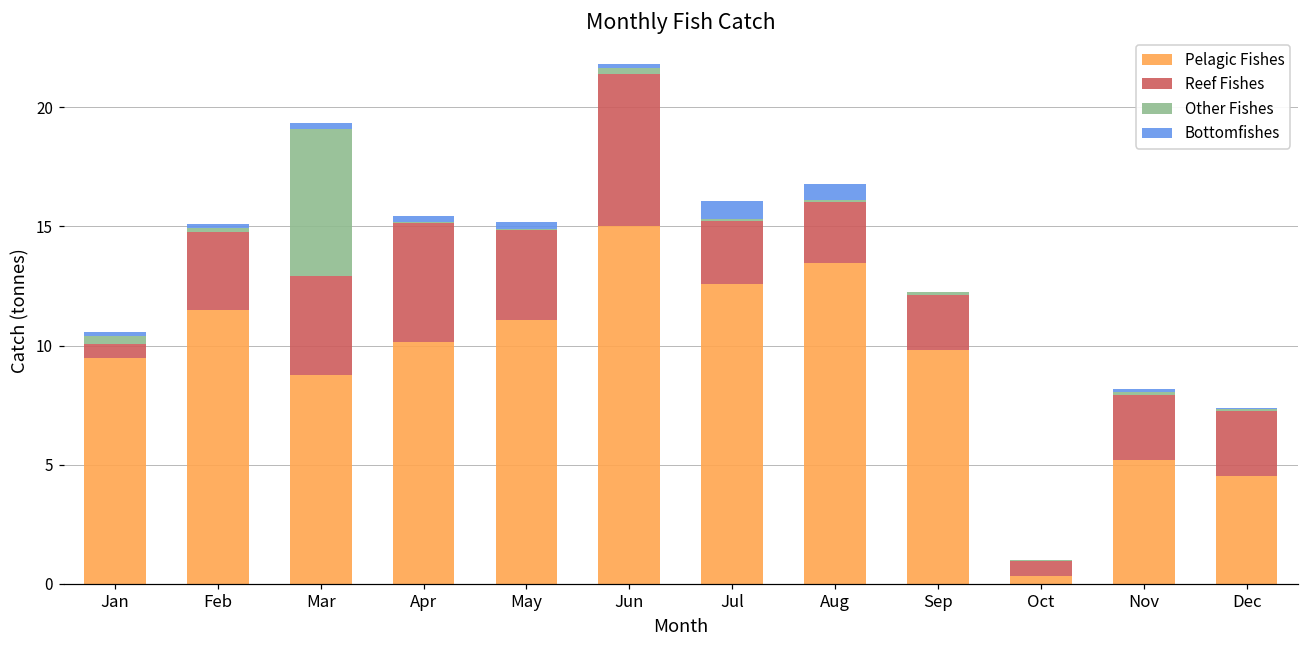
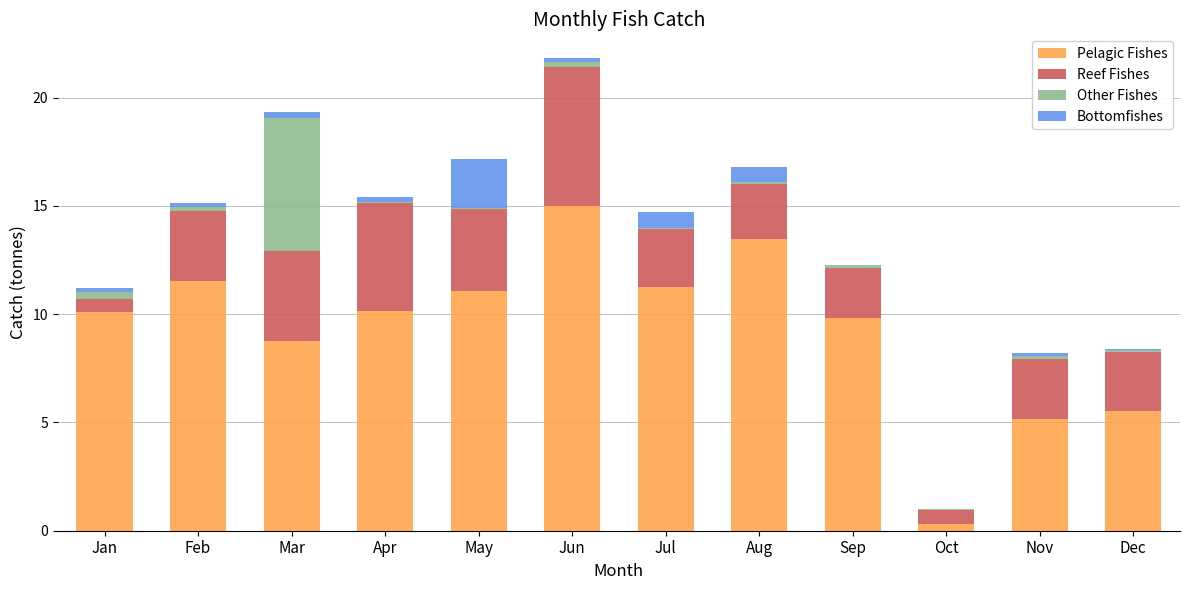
Pelagic Fishes, Jan: 9.5 -> 10.1
Bottomfishes, May: 0.3 -> 2.3
Pelagic Fishes, Jul: 12.6 -> 11.3
Pelagic Fishes, Dec: 4.5 -> 5.5
